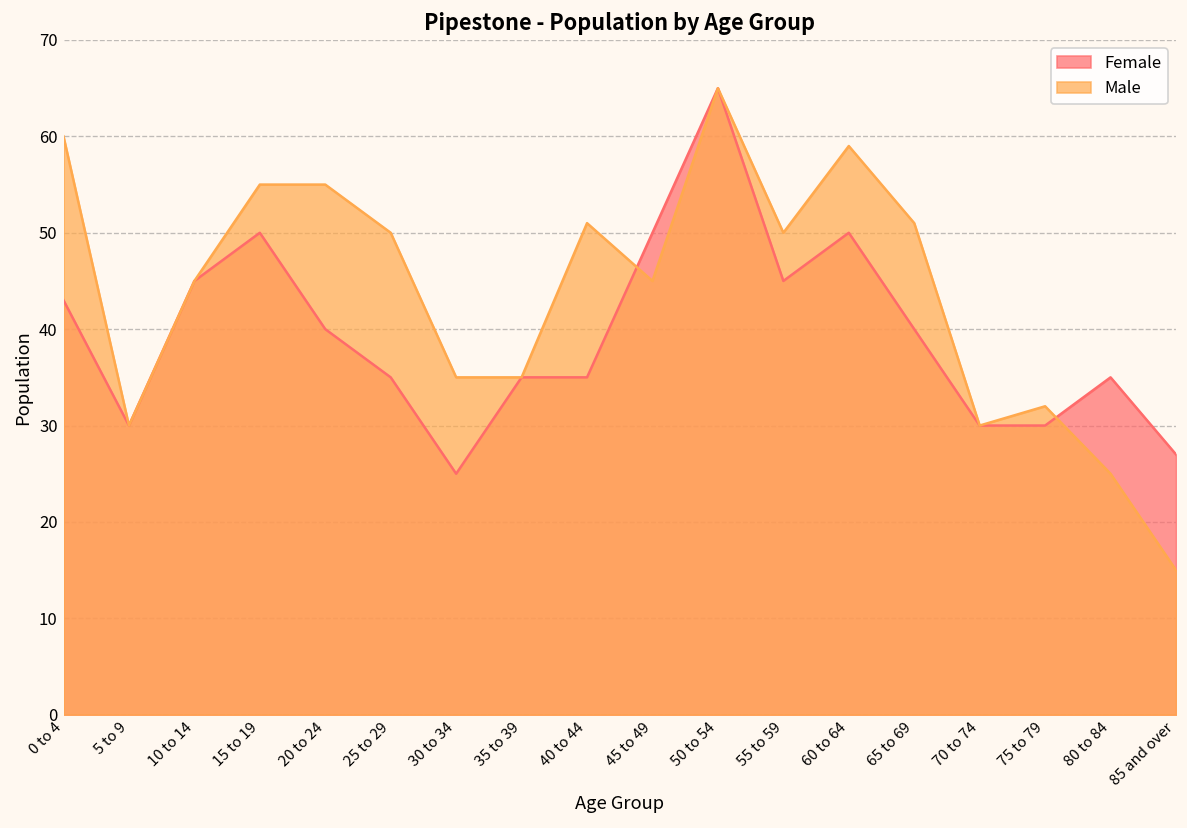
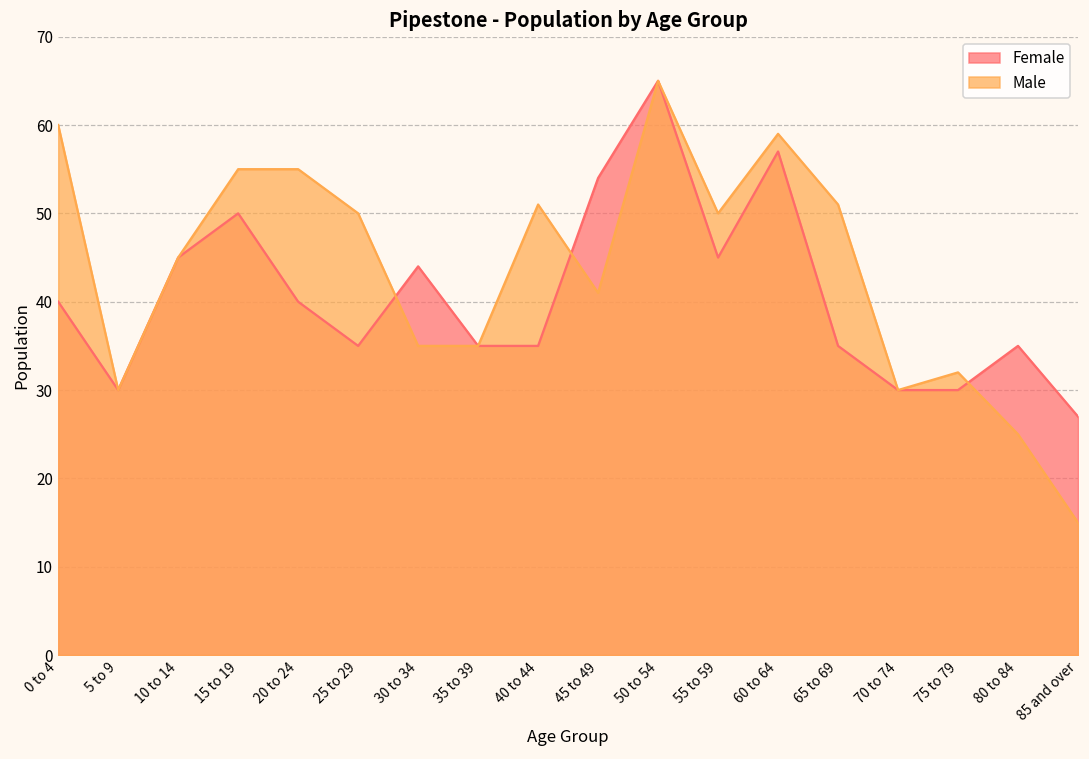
Female, 0 to 4: 43 -> 40
Female, 30 to 34: 25 -> 44
Female, 45 to 49: 50 -> 54
Male, 45 to 49: 45 -> 41
Female, 60 to 64: 50 -> 57
Female, 65 to 69: 40 -> 35
